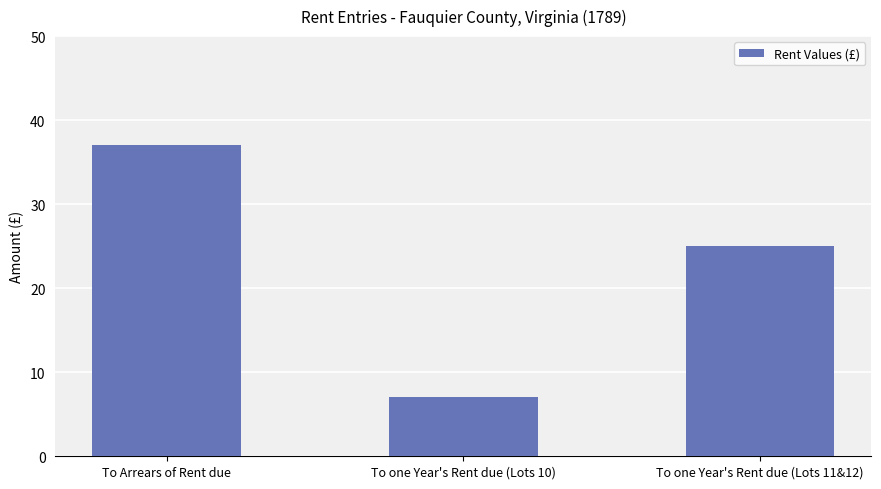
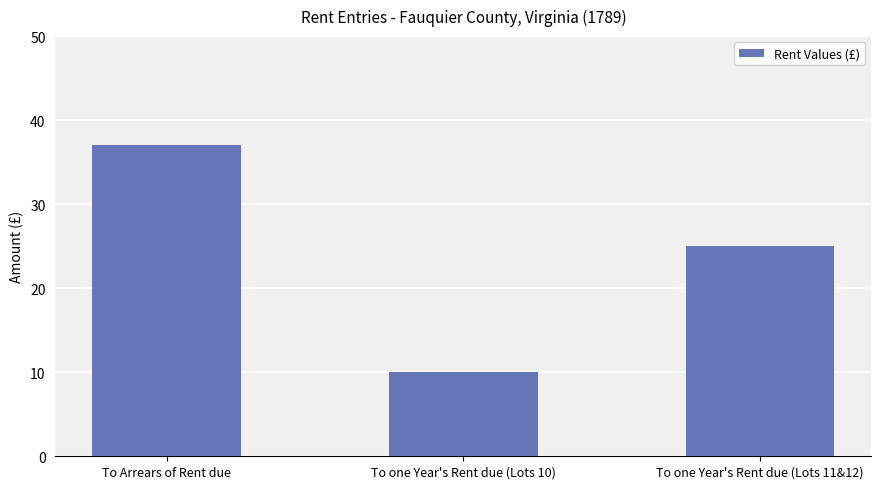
To one Year's Rent due (Lots 10): 7 -> 10
